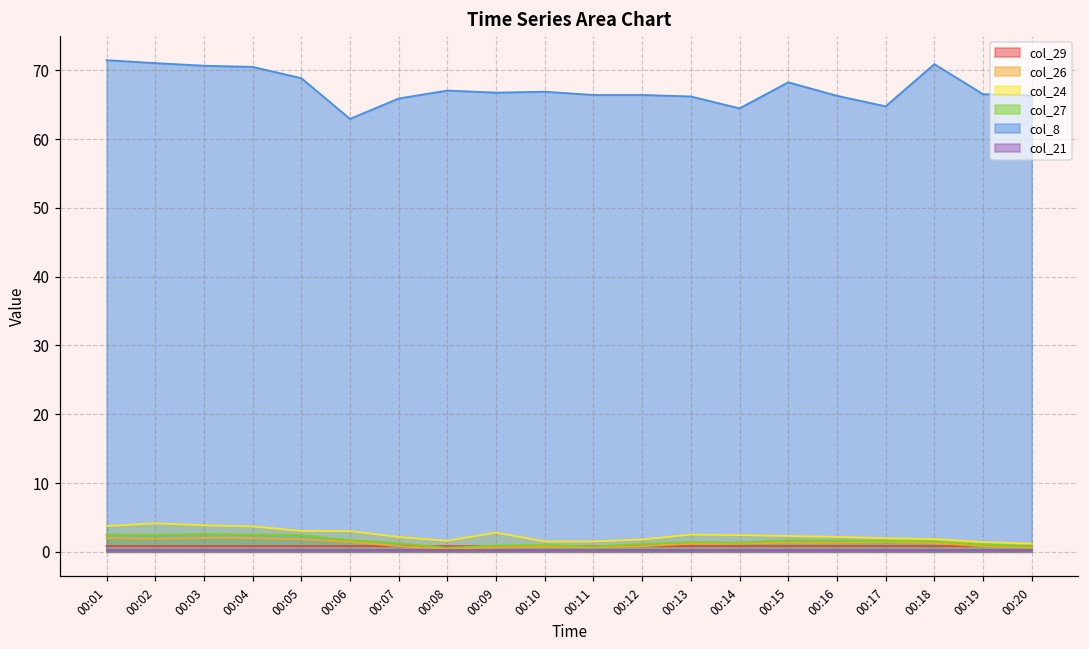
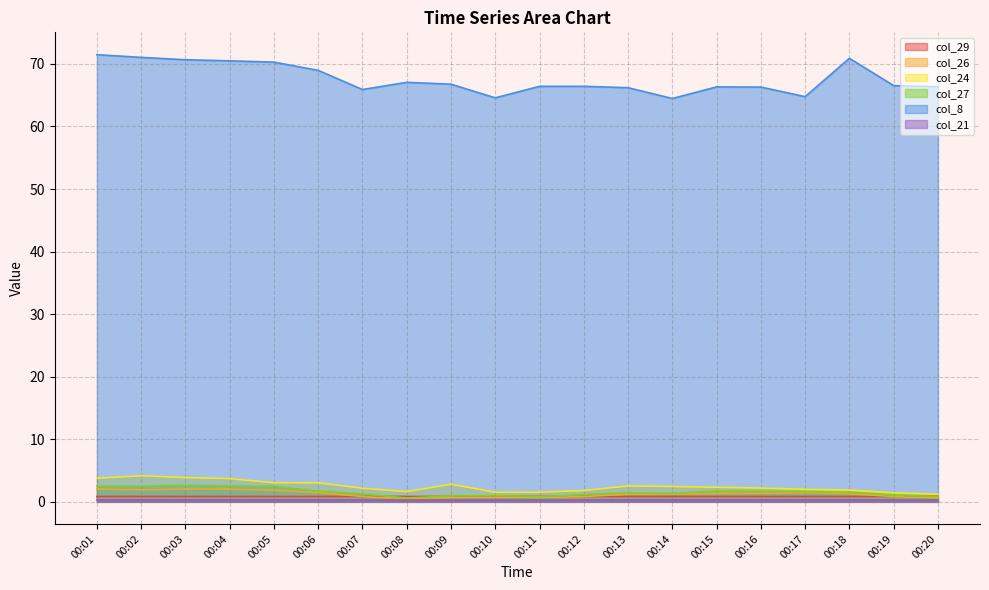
col_8, 00:05: 69 -> 70
col_8, 00:06: 63 -> 69
col_8, 00:10: 67 -> 65
col_8, 00:15: 68 -> 66
